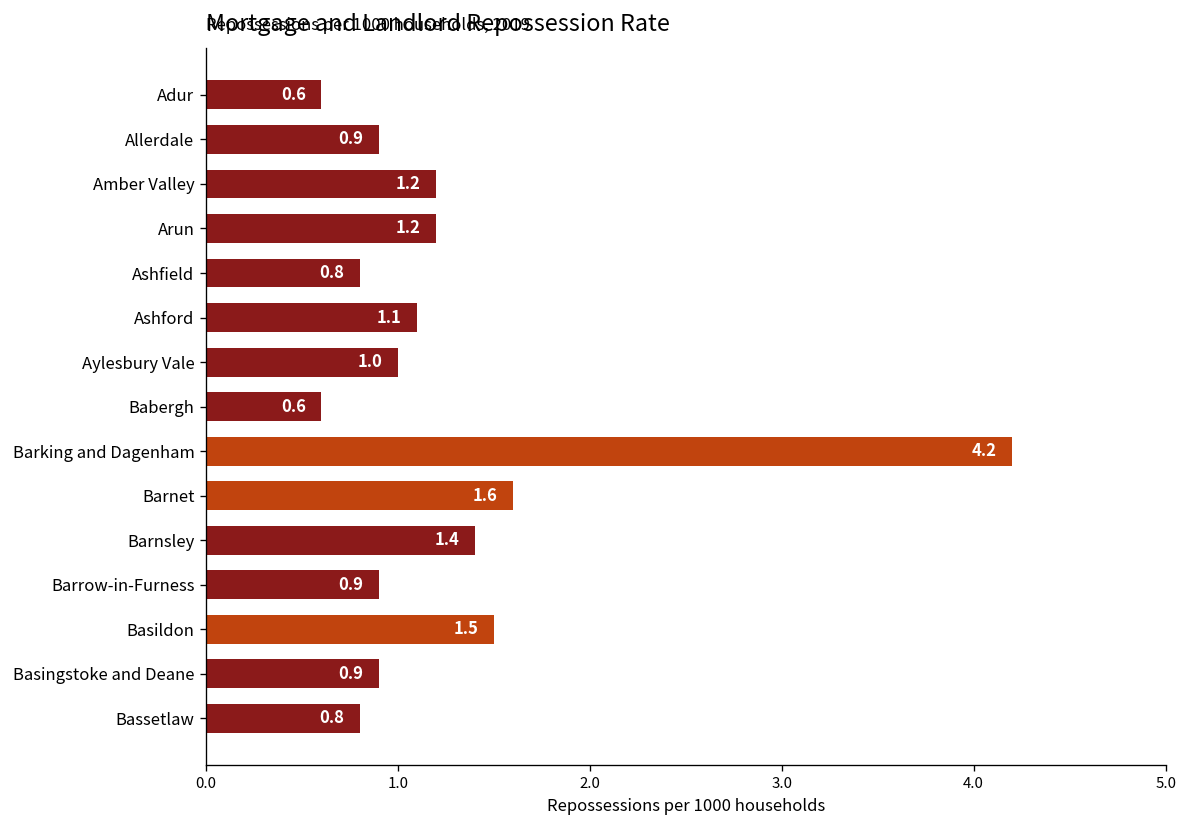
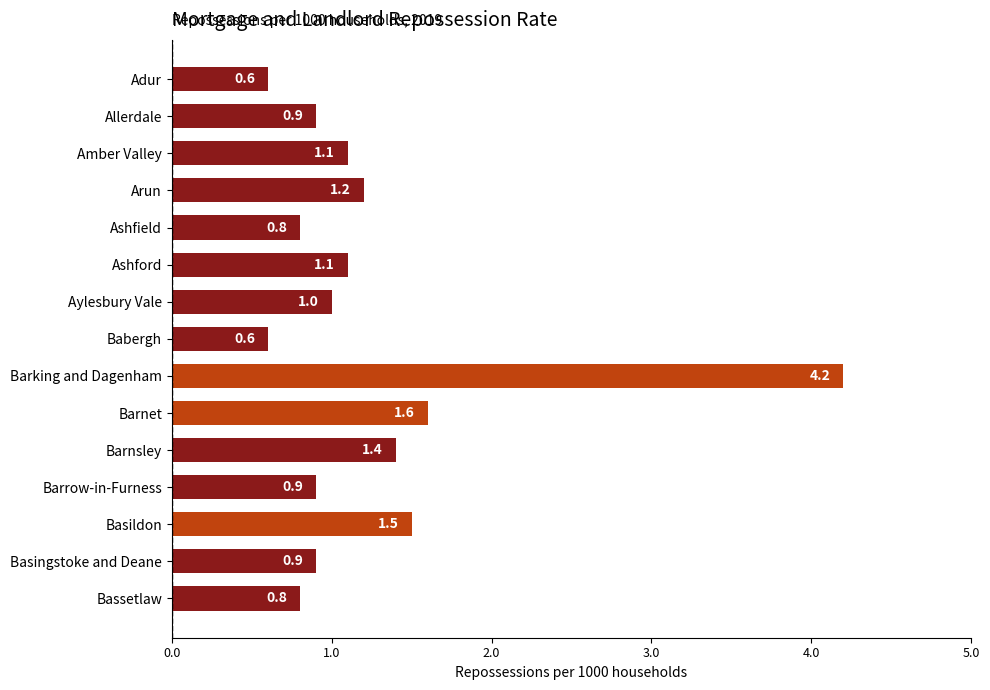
Amber Valley: 1.2 -> 1.1
